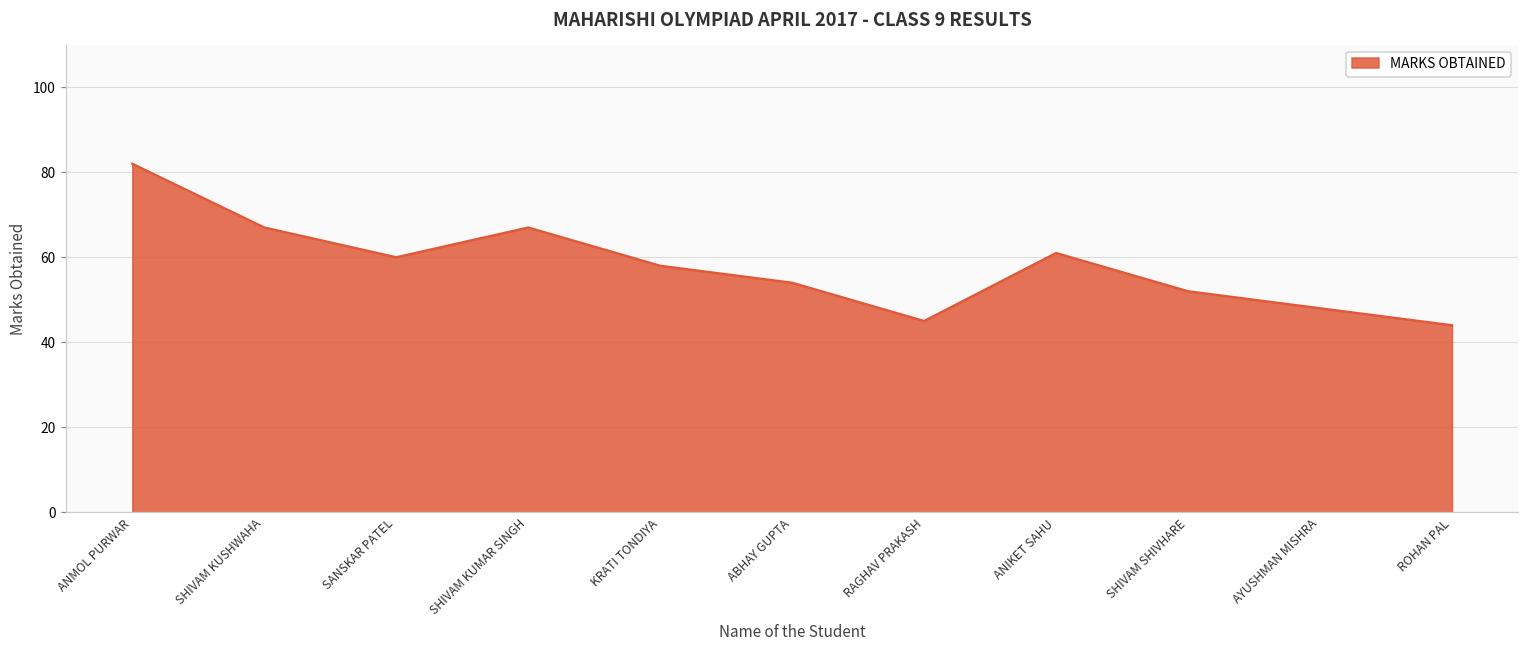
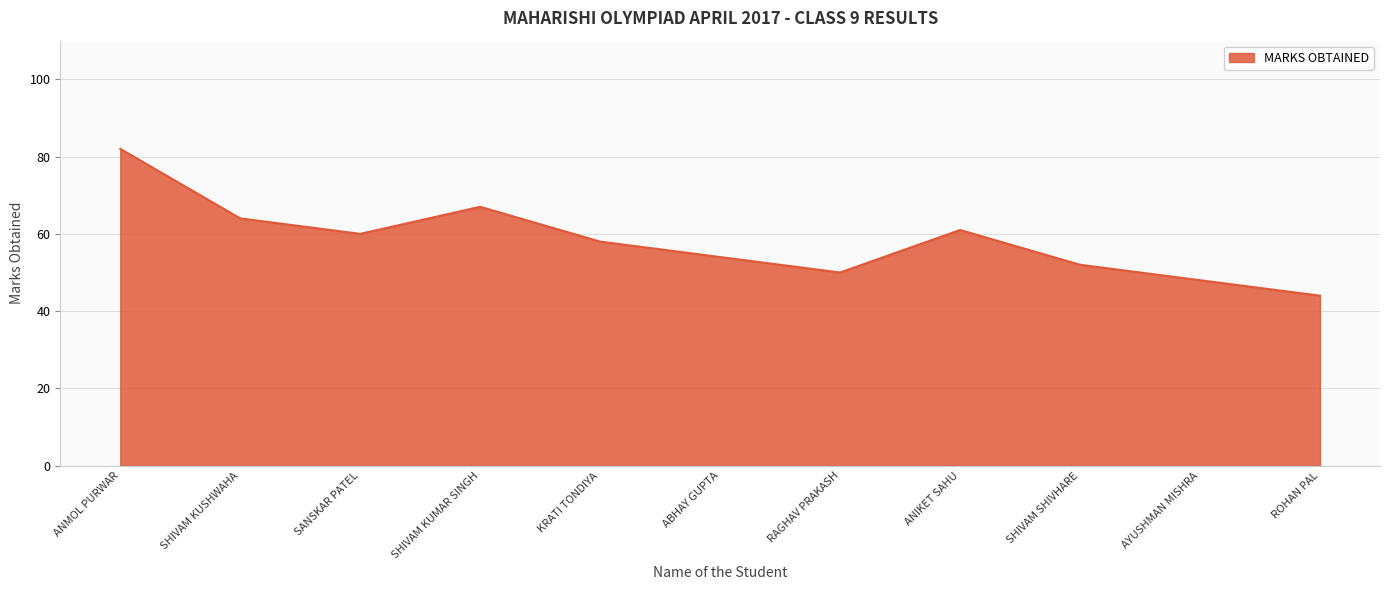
SHIVAM KUSHWAHA: 67 -> 64
RAGHAV PRAKASH: 45 -> 50
